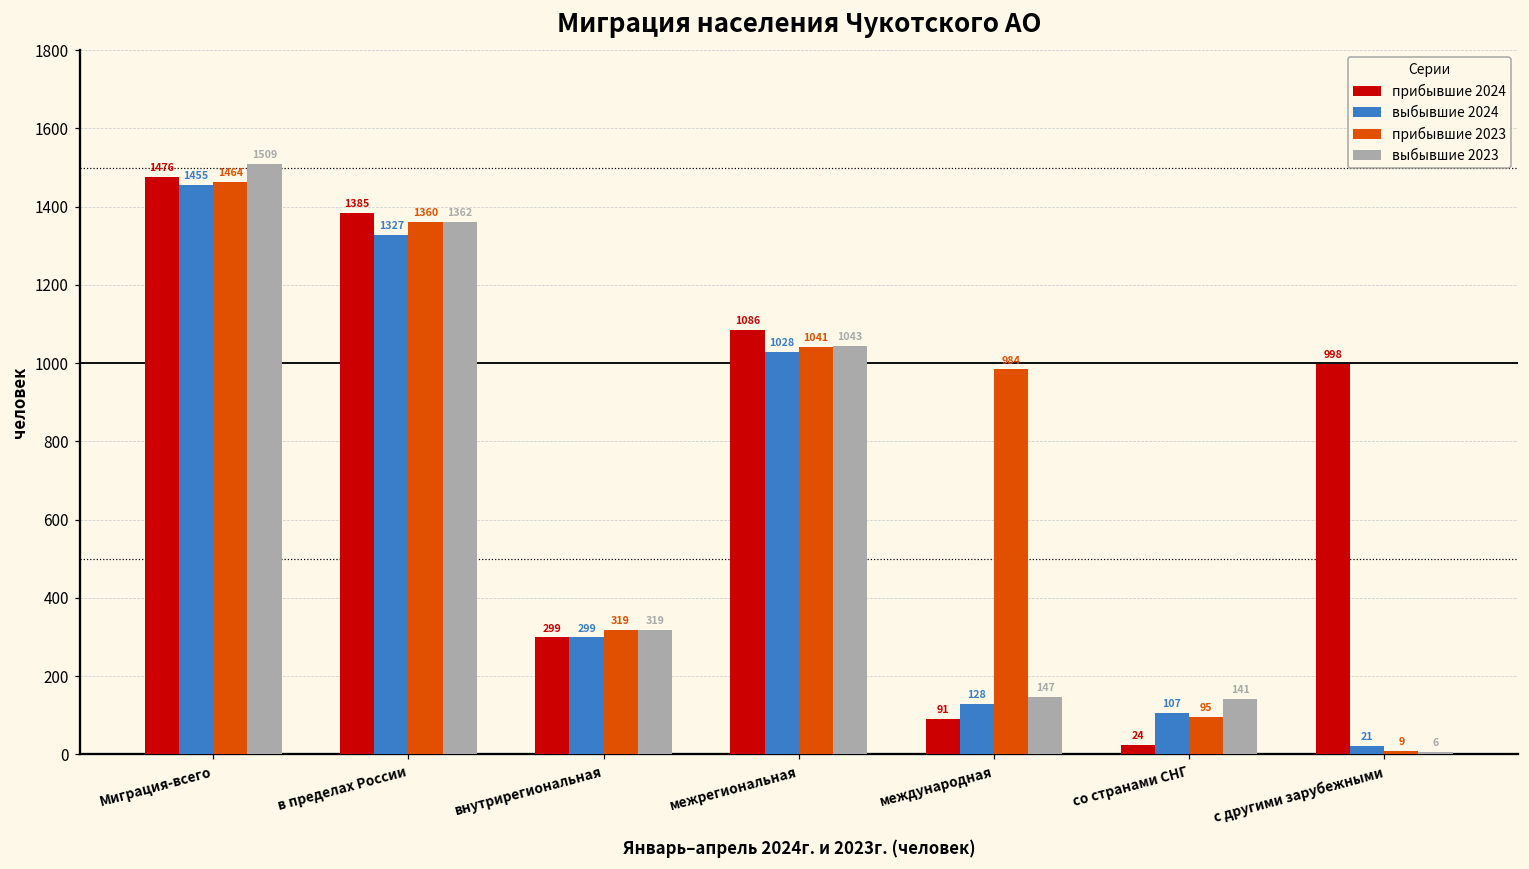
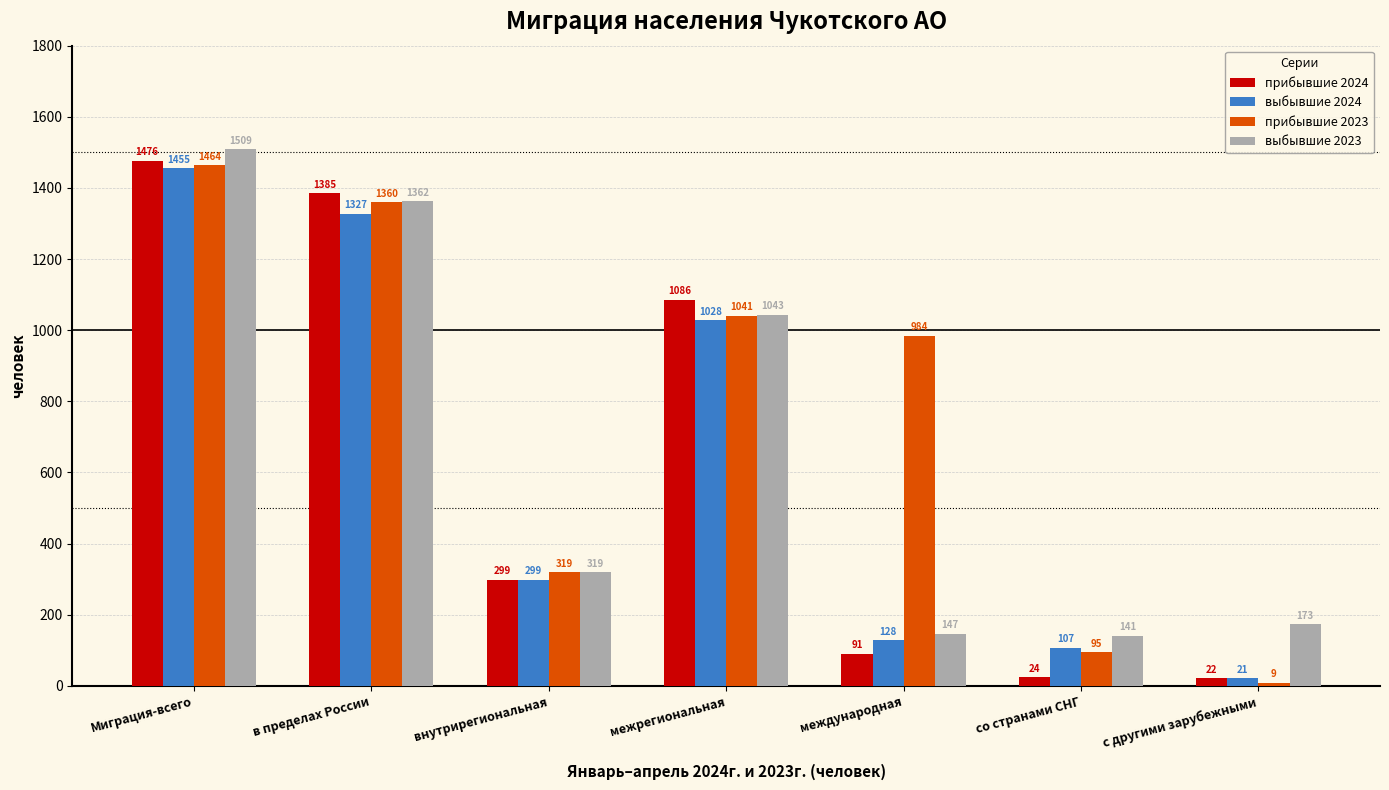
прибывшие 2024, с другими зарубежными: 998 -> 22
выбывшие 2023, с другими зарубежными: 6 -> 173
